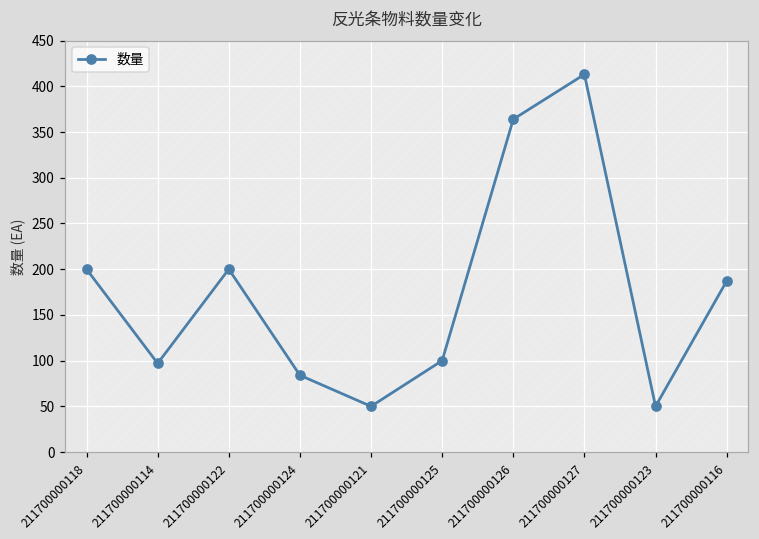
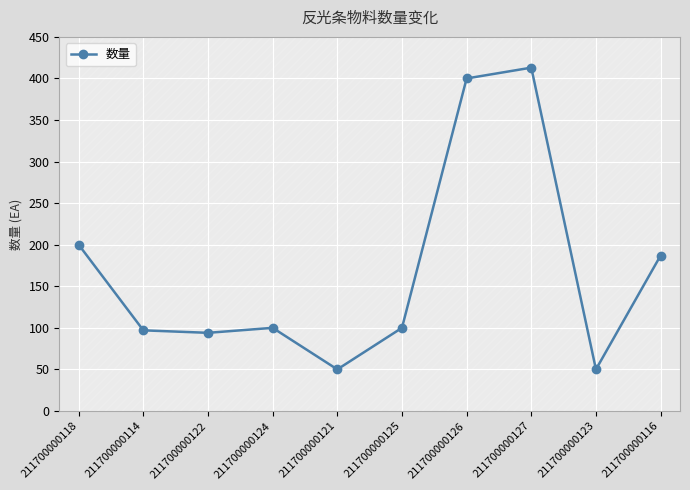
数量, 211700000122: 200 -> 90
数量, 211700000124: 80 -> 100
数量, 211700000126: 360 -> 400
